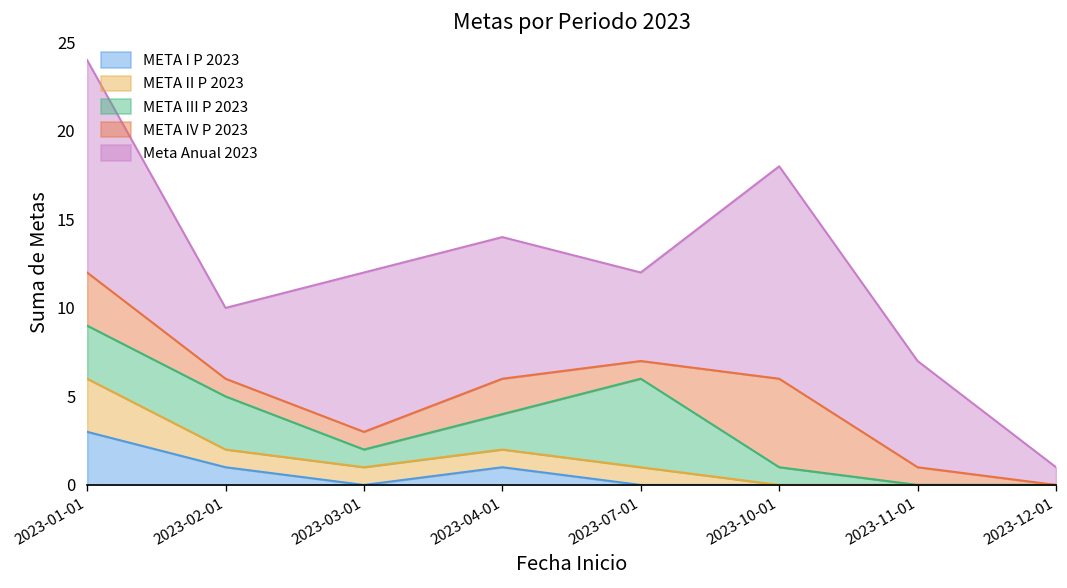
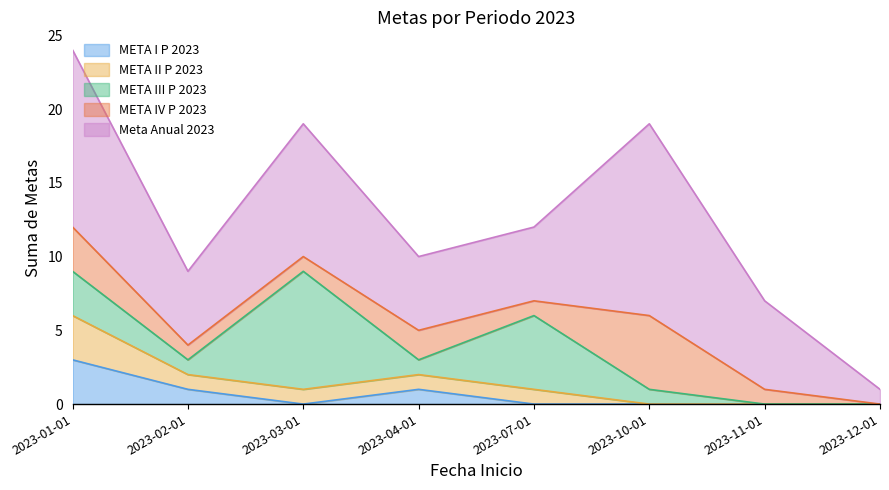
META III P 2023, 2023-02-01: 3 -> 1
Meta Anual 2023, 2023-02-01: 4 -> 5
META III P 2023, 2023-03-01: 1 -> 8
META III P 2023, 2023-04-01: 2 -> 1
Meta Anual 2023, 2023-04-01: 8 -> 5
Meta Anual 2023, 2023-10-01: 12 -> 13
